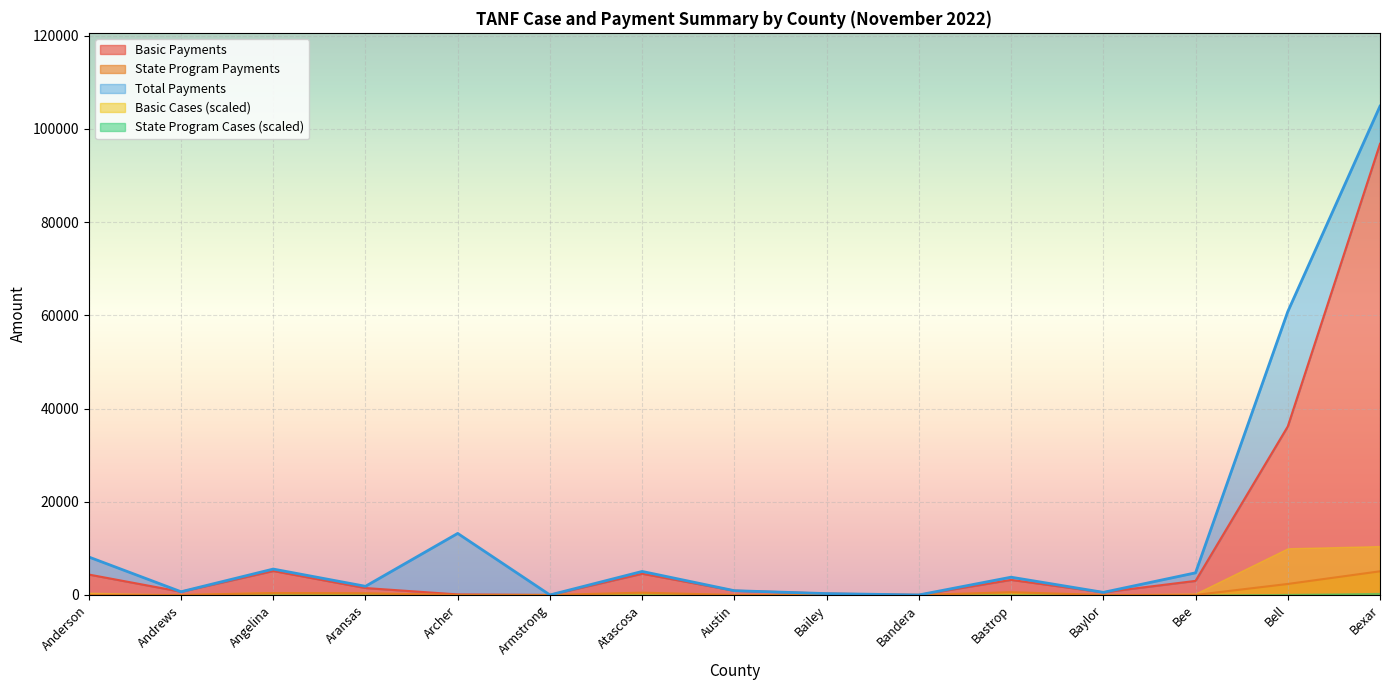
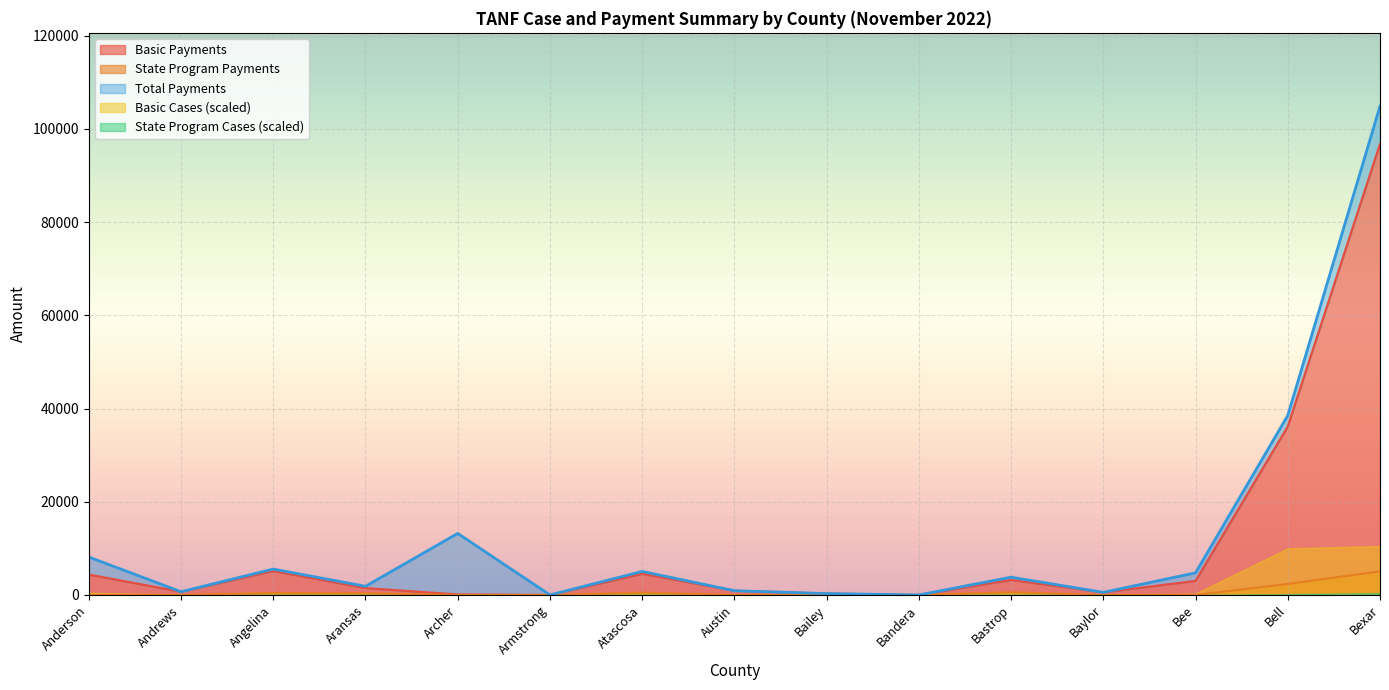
Total Payments, Bell: 61000 -> 39000
